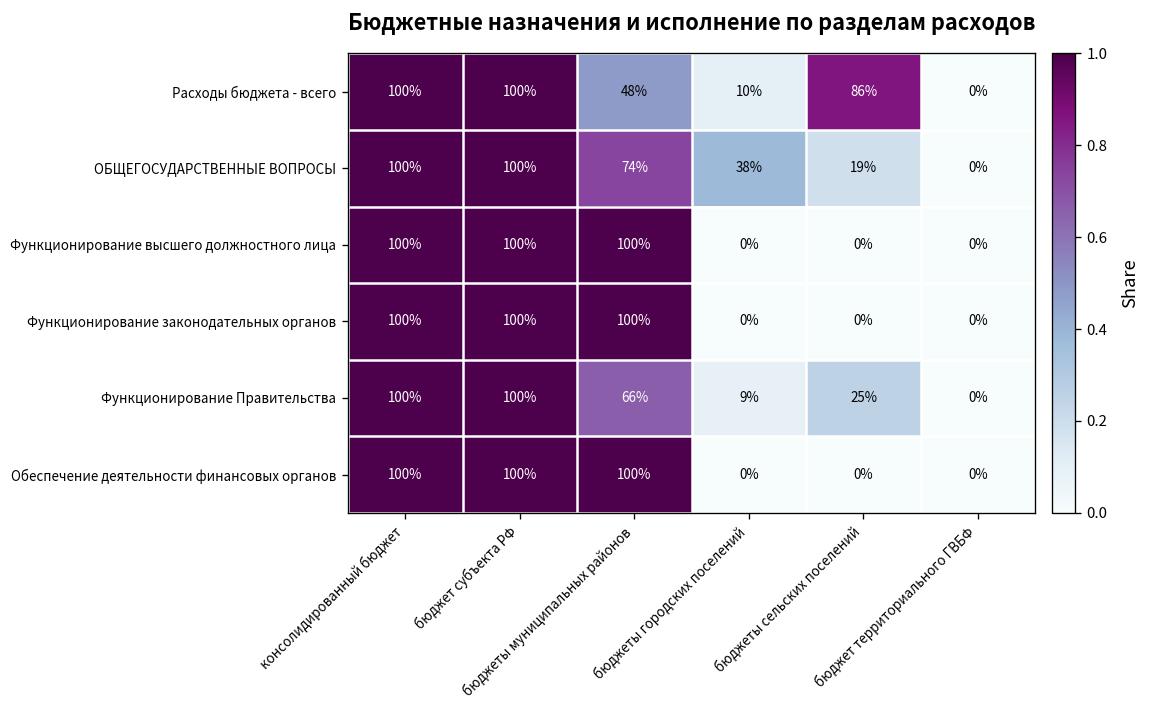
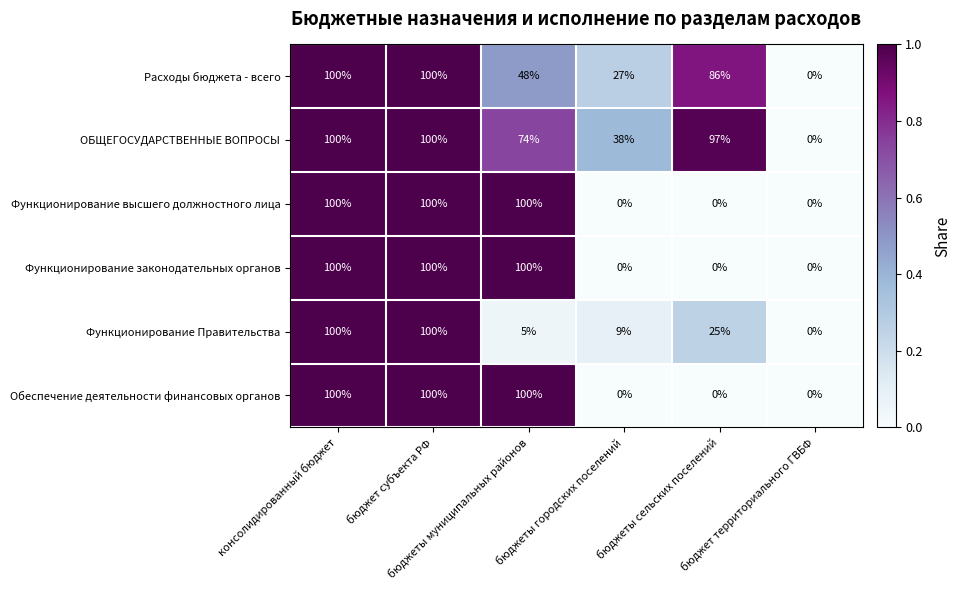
Расходы бюджета - всего, бюджеты городских поселений: 10% -> 27%
ОБЩЕГОСУДАРСТВЕННЫЕ ВОПРОСЫ, бюджеты сельских поселений: 19% -> 97%
Функционирование Правительства, бюджеты муниципальных районов: 66% -> 5%
